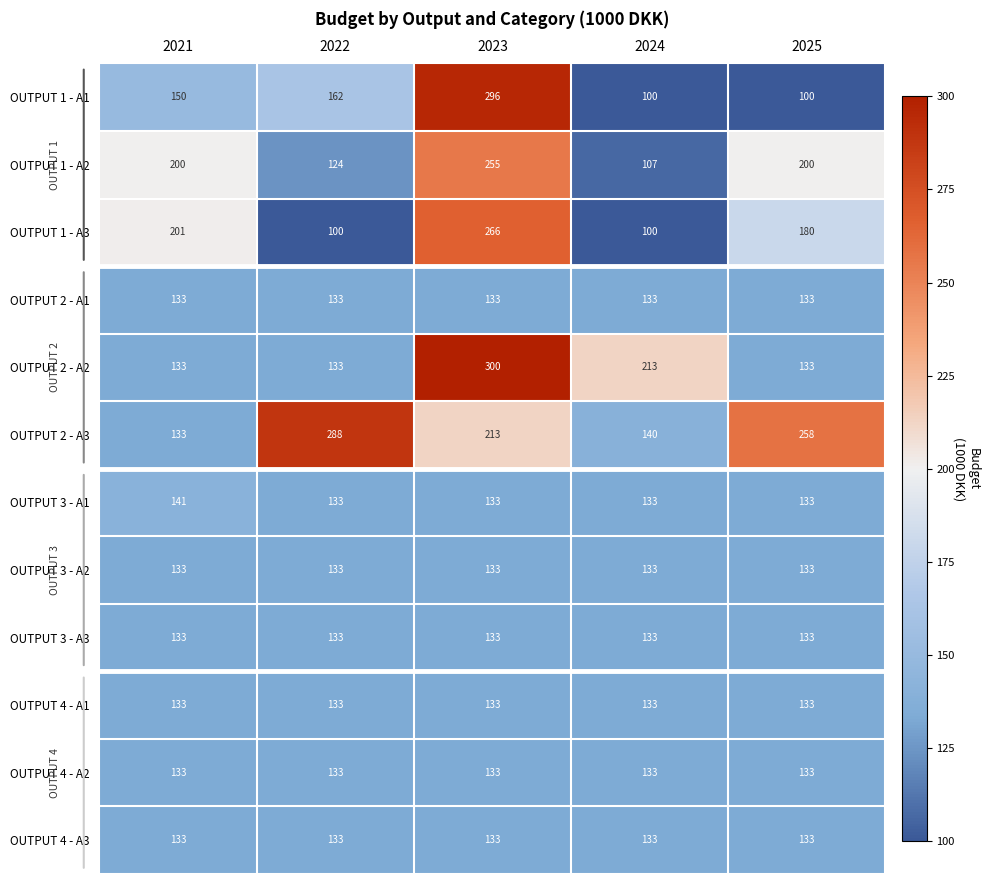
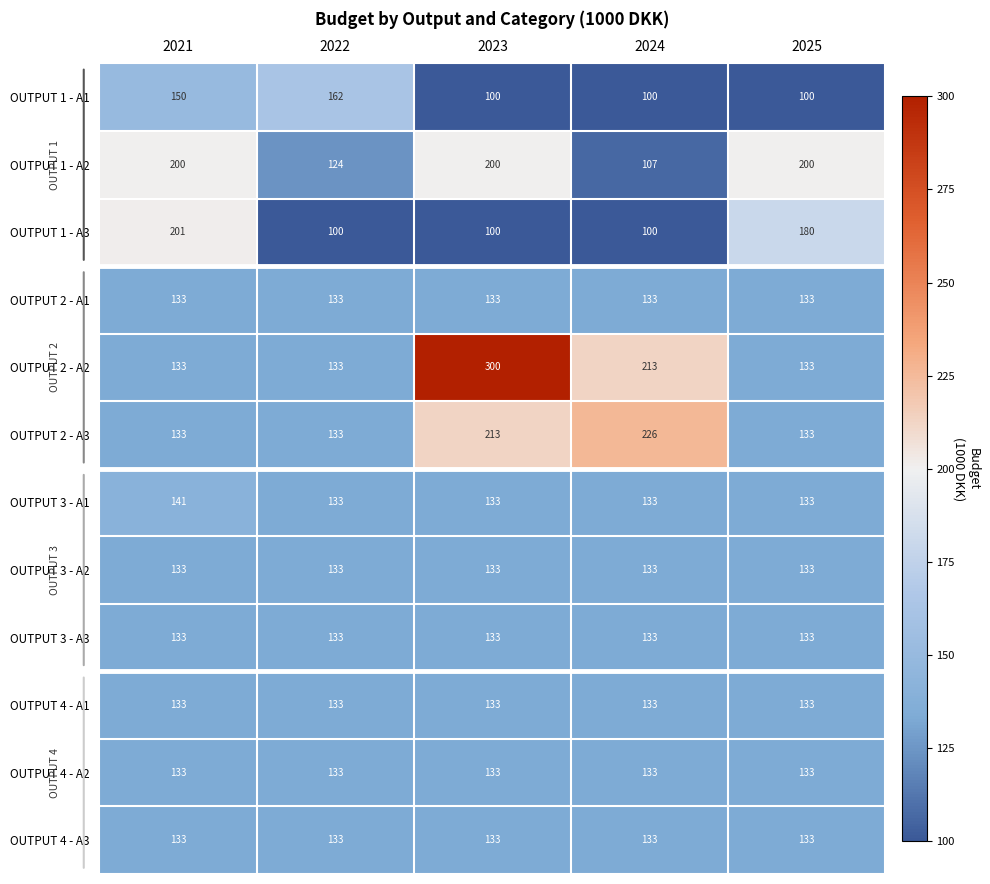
OUTPUT 1 - A1, 2023: 296 -> 100
OUTPUT 1 - A2, 2023: 255 -> 200
OUTPUT 1 - A3, 2023: 266 -> 100
OUTPUT 2 - A3, 2022: 288 -> 133
OUTPUT 2 - A3, 2024: 140 -> 226
OUTPUT 2 - A3, 2025: 258 -> 133
